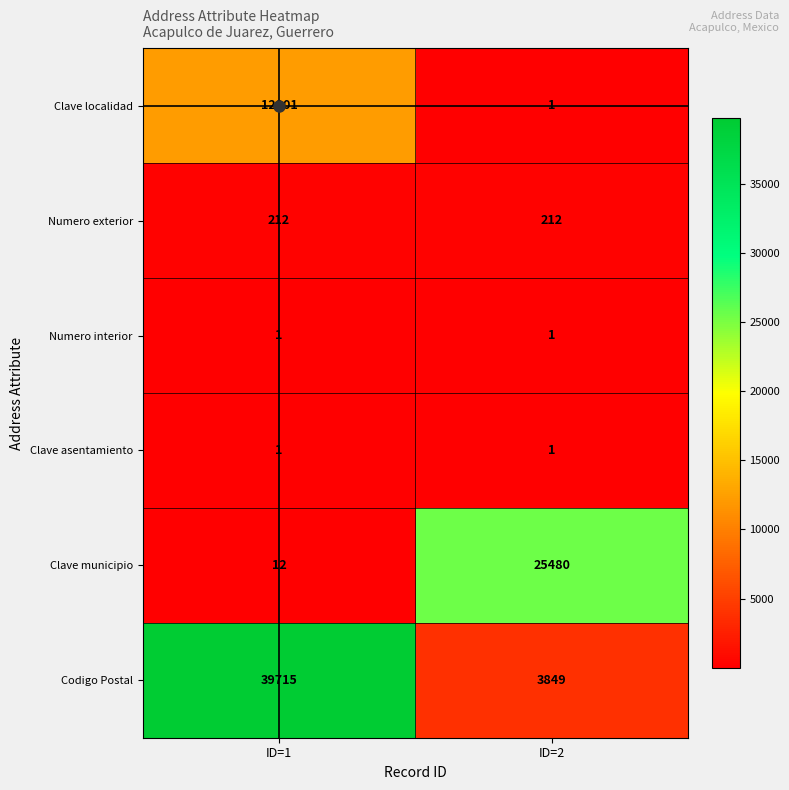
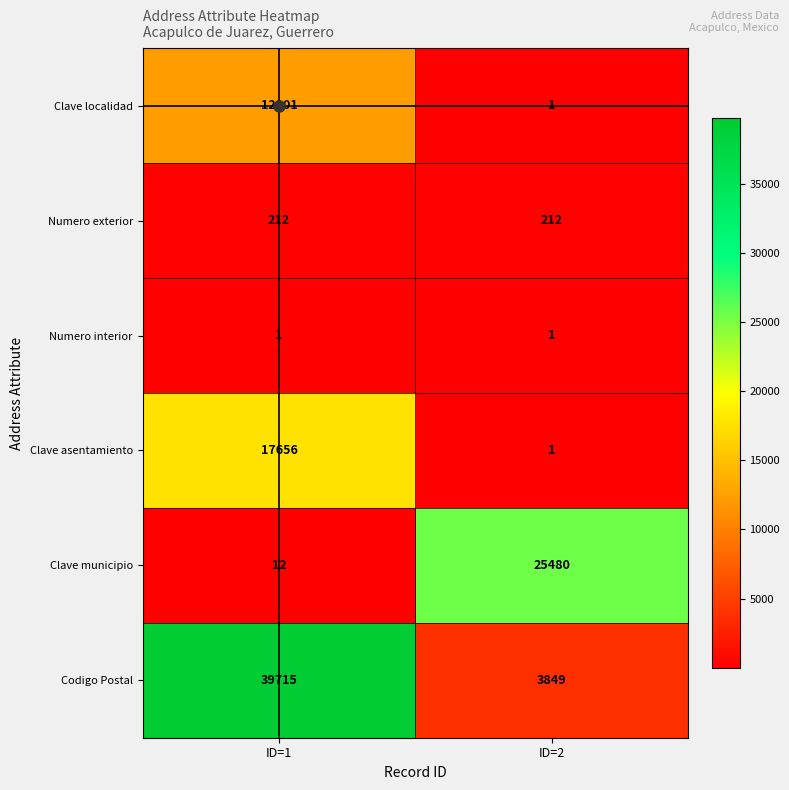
Clave asentamiento, ID=1: 1 -> 17656
